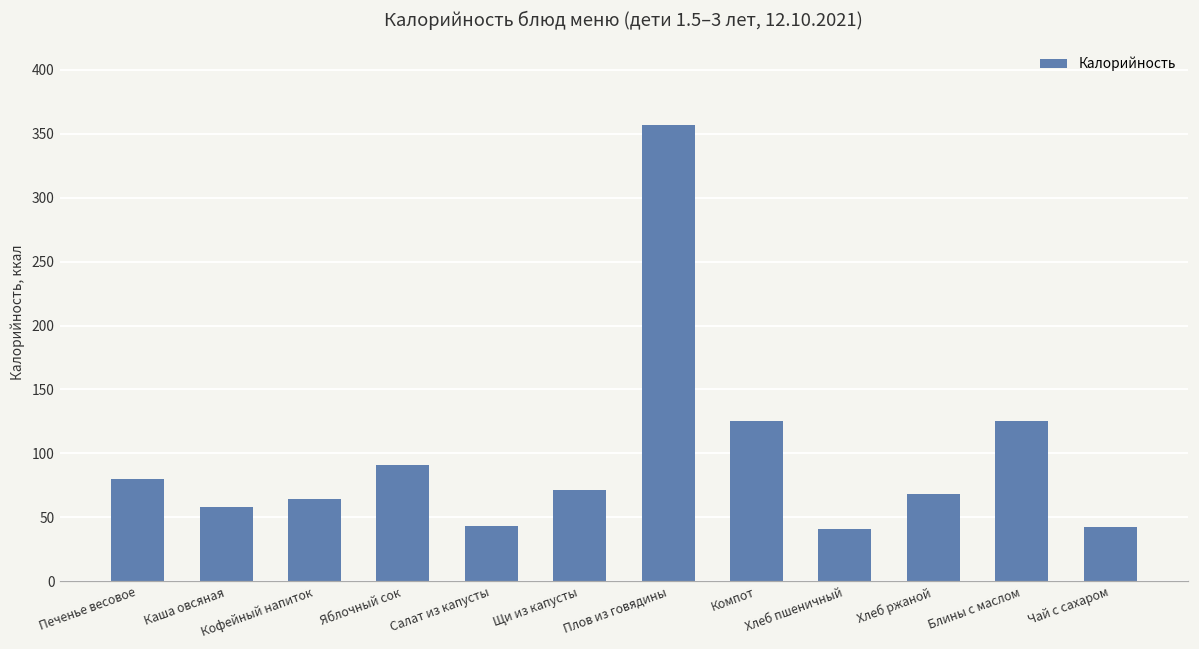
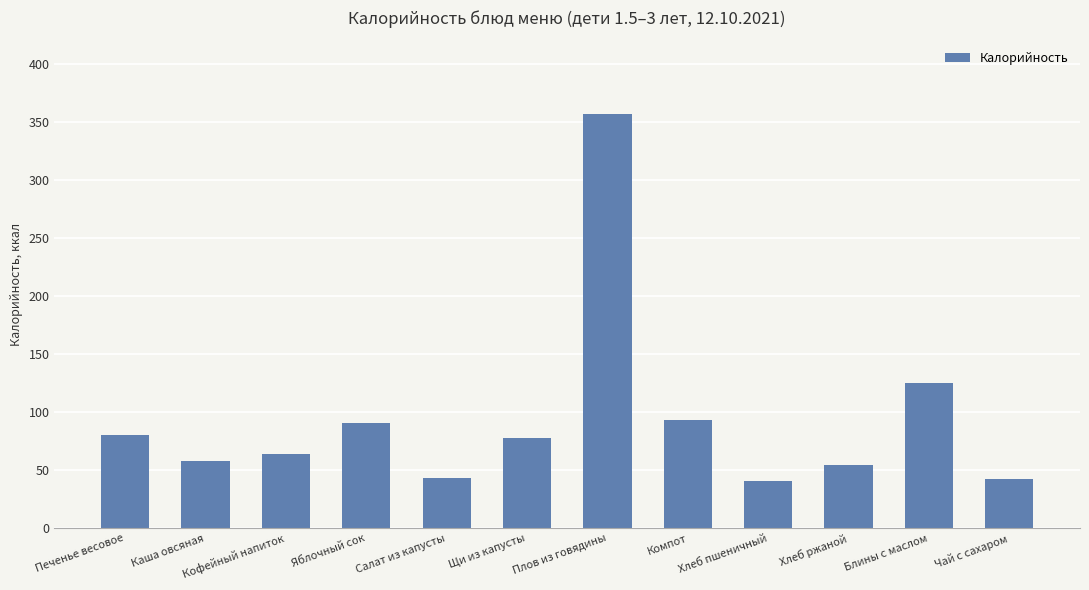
Щи из капусты: 71 -> 78
Компот: 125 -> 93
Хлеб ржаной: 68 -> 54
